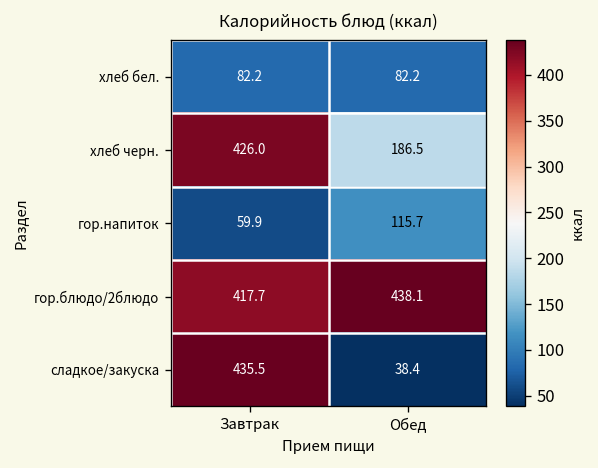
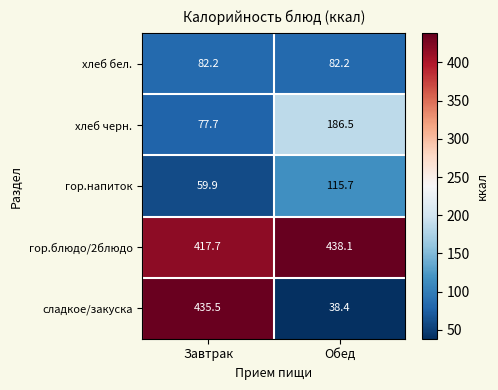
хлеб черн., Завтрак: 426.0 -> 77.7
